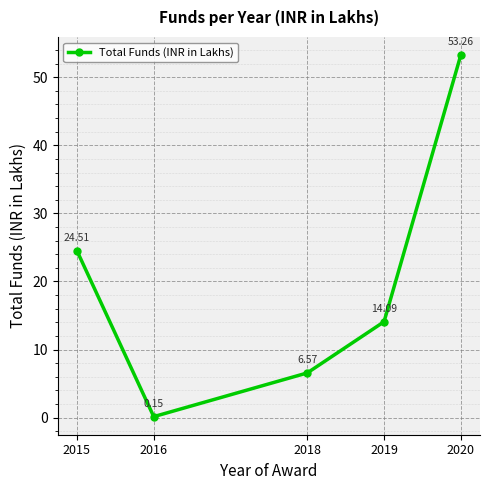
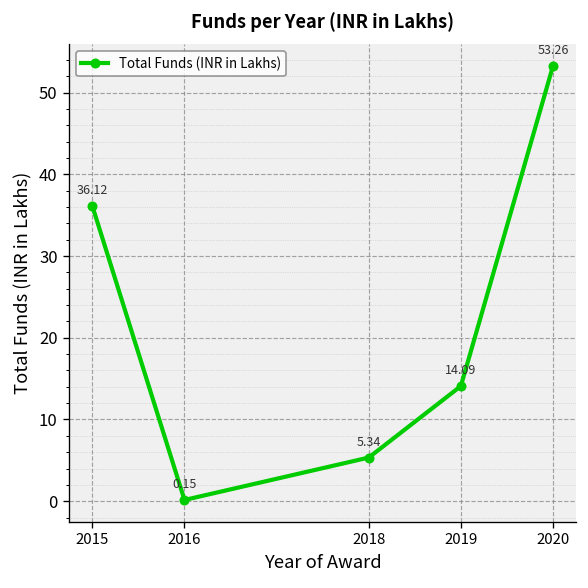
2015: 24.51 -> 36.12
2018: 6.57 -> 5.34
